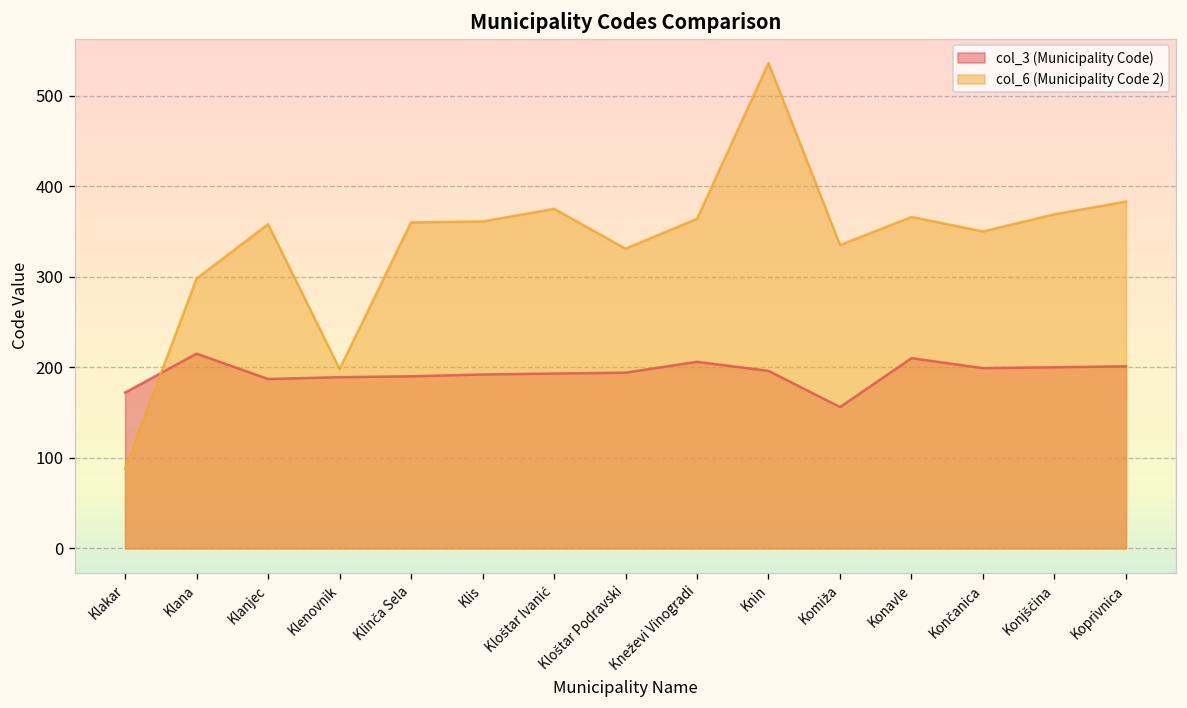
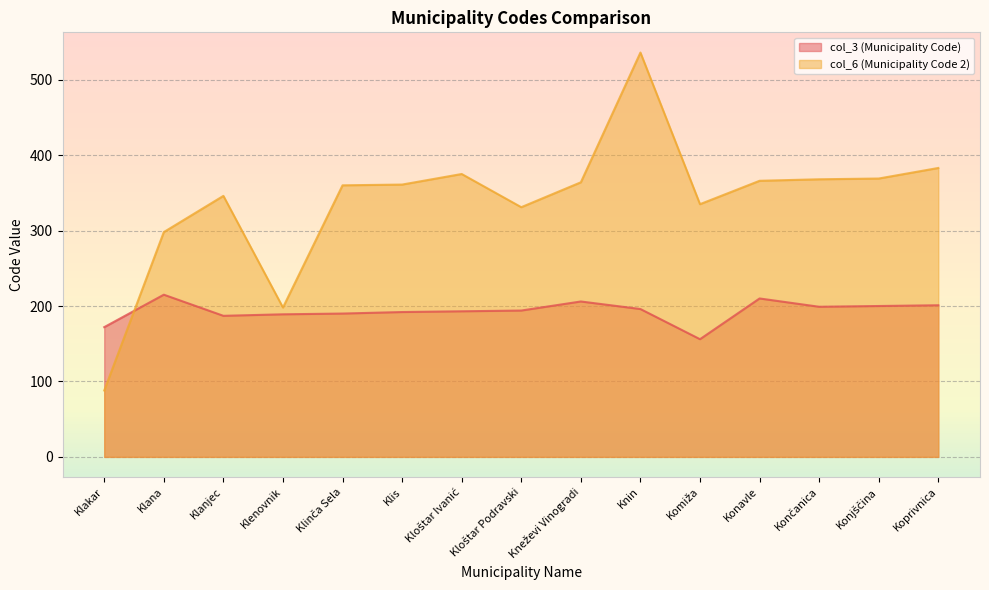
col_6 (Municipality Code 2), Klanjec: 360 -> 350
col_6 (Municipality Code 2), Končanica: 350 -> 370
